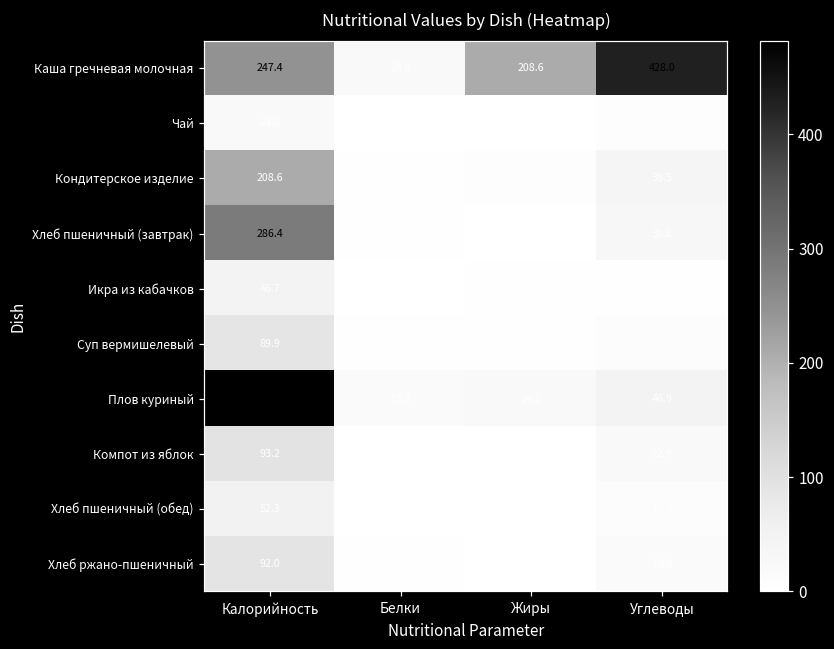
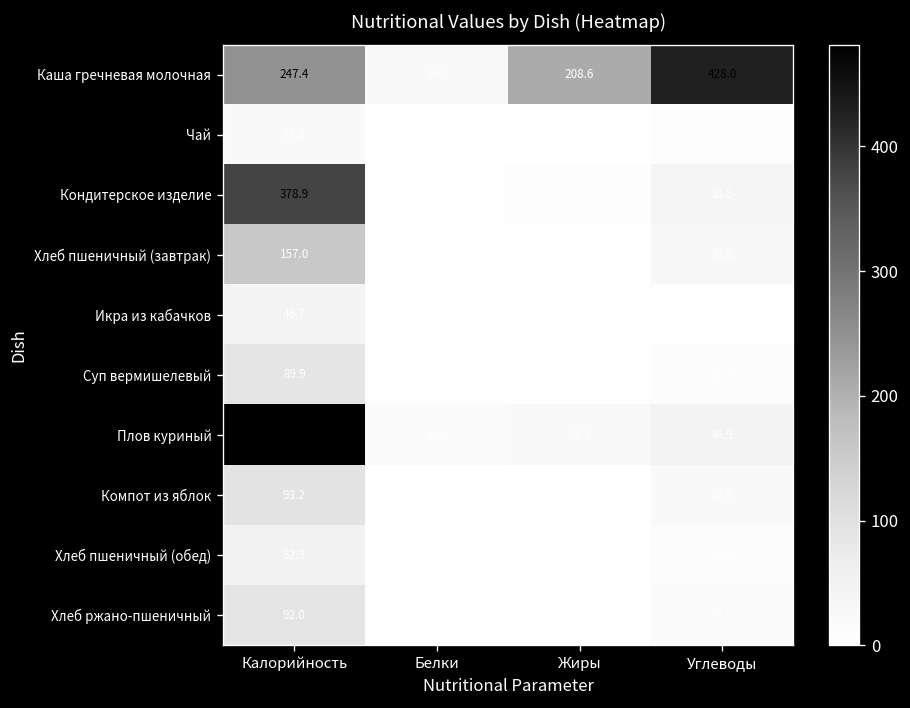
Кондитерское изделие, Калорийность: 208.6 -> 378.9
Хлеб пшеничный (завтрак), Калорийность: 286.4 -> 157.0
